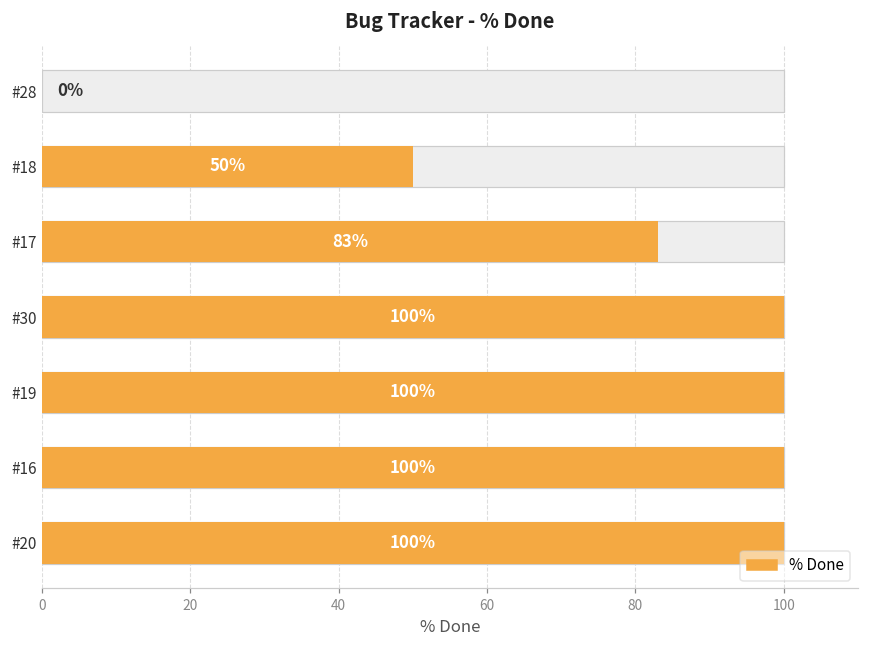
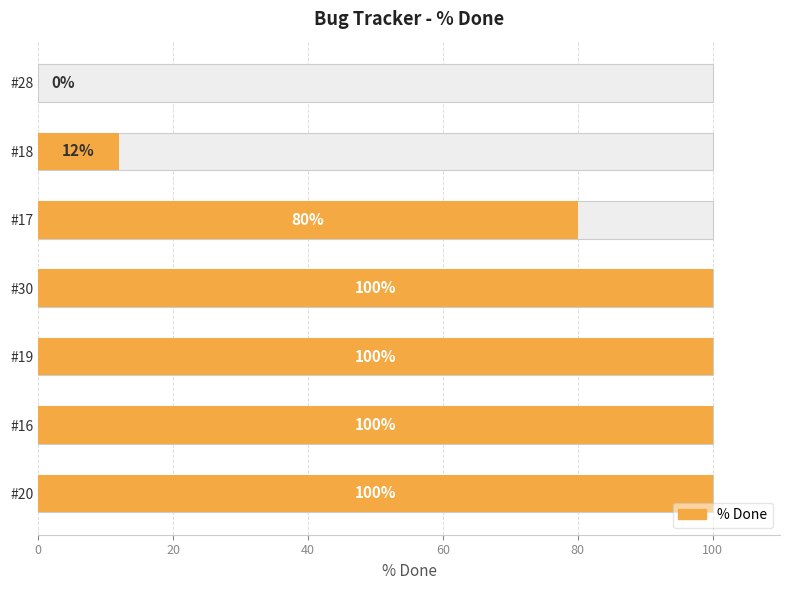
% Done, #18: 50% -> 12%
% Done, #17: 83% -> 80%
